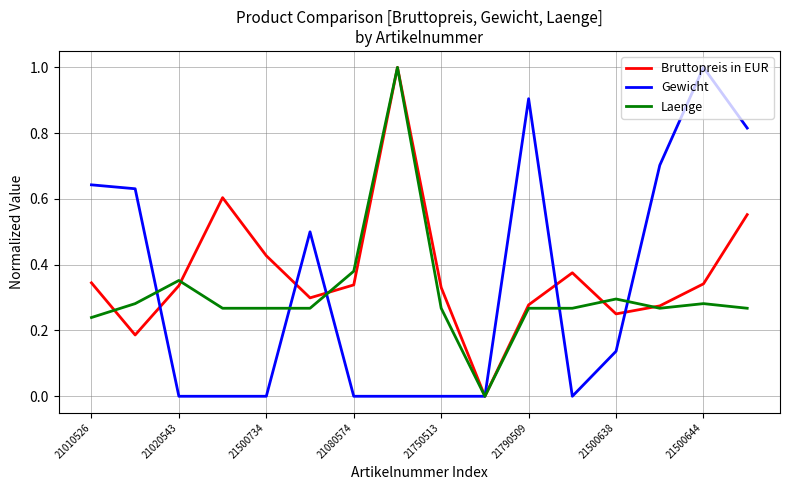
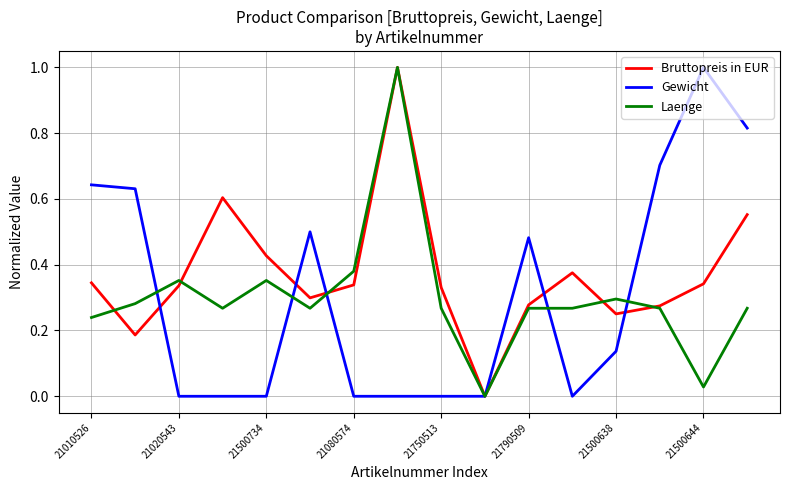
Laenge, 21500734: 0.27 -> 0.35
Gewicht, 21790509: 0.90 -> 0.48
Laenge, 21500644: 0.28 -> 0.03
